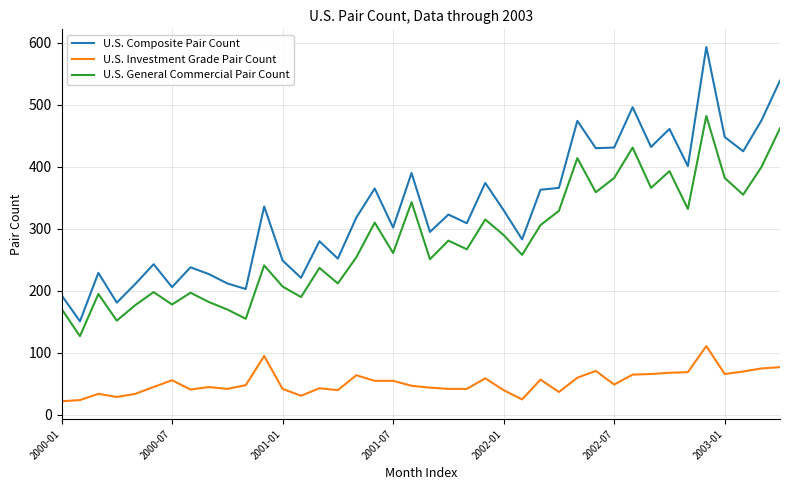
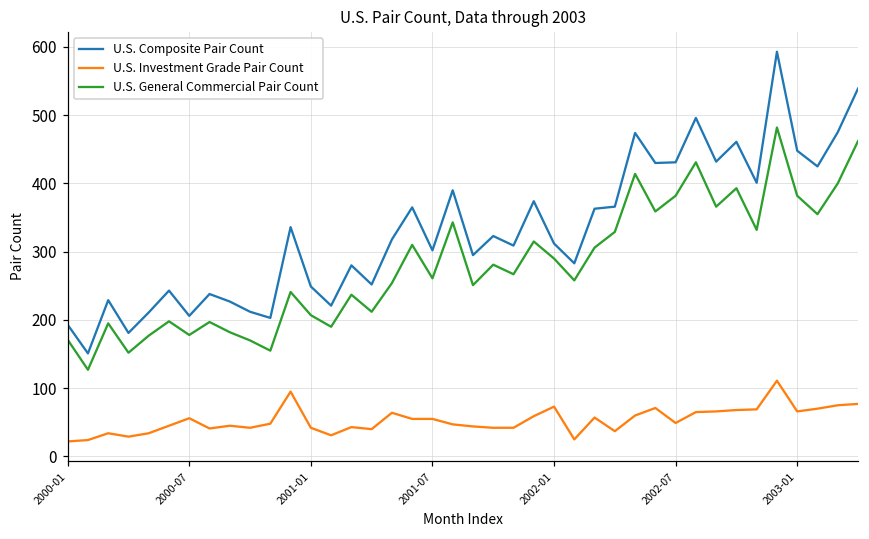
U.S. Composite Pair Count, 2002-01: 330 -> 310
U.S. Investment Grade Pair Count, 2002-01: 40 -> 70
